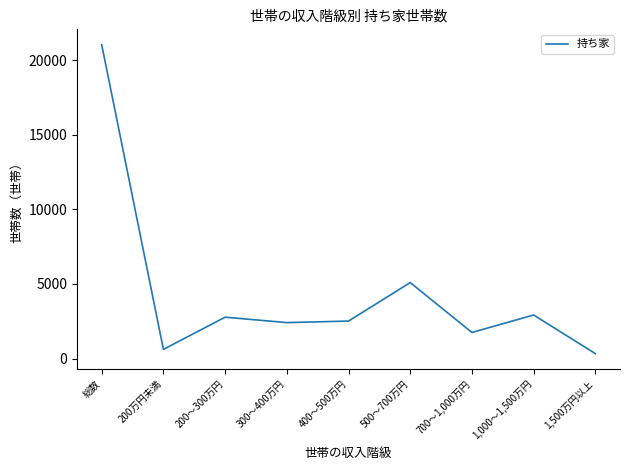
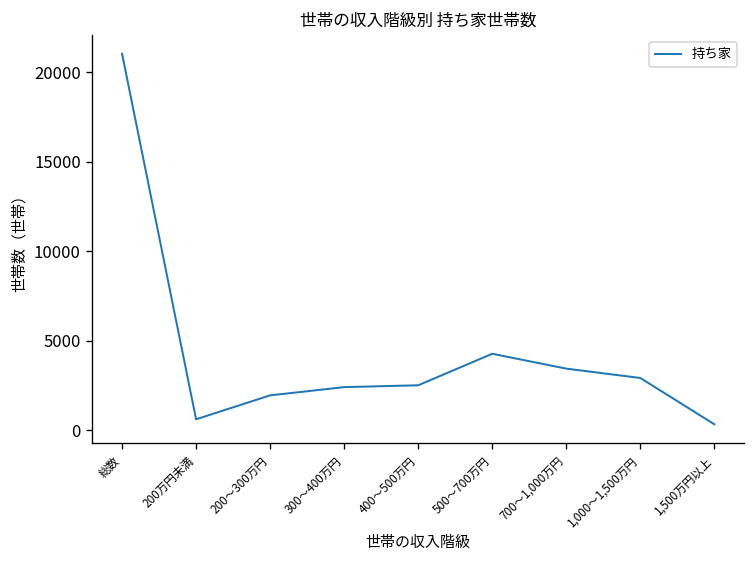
200～300万円: 2800 -> 1900
500～700万円: 5100 -> 4300
700～1,000万円: 1700 -> 3400
